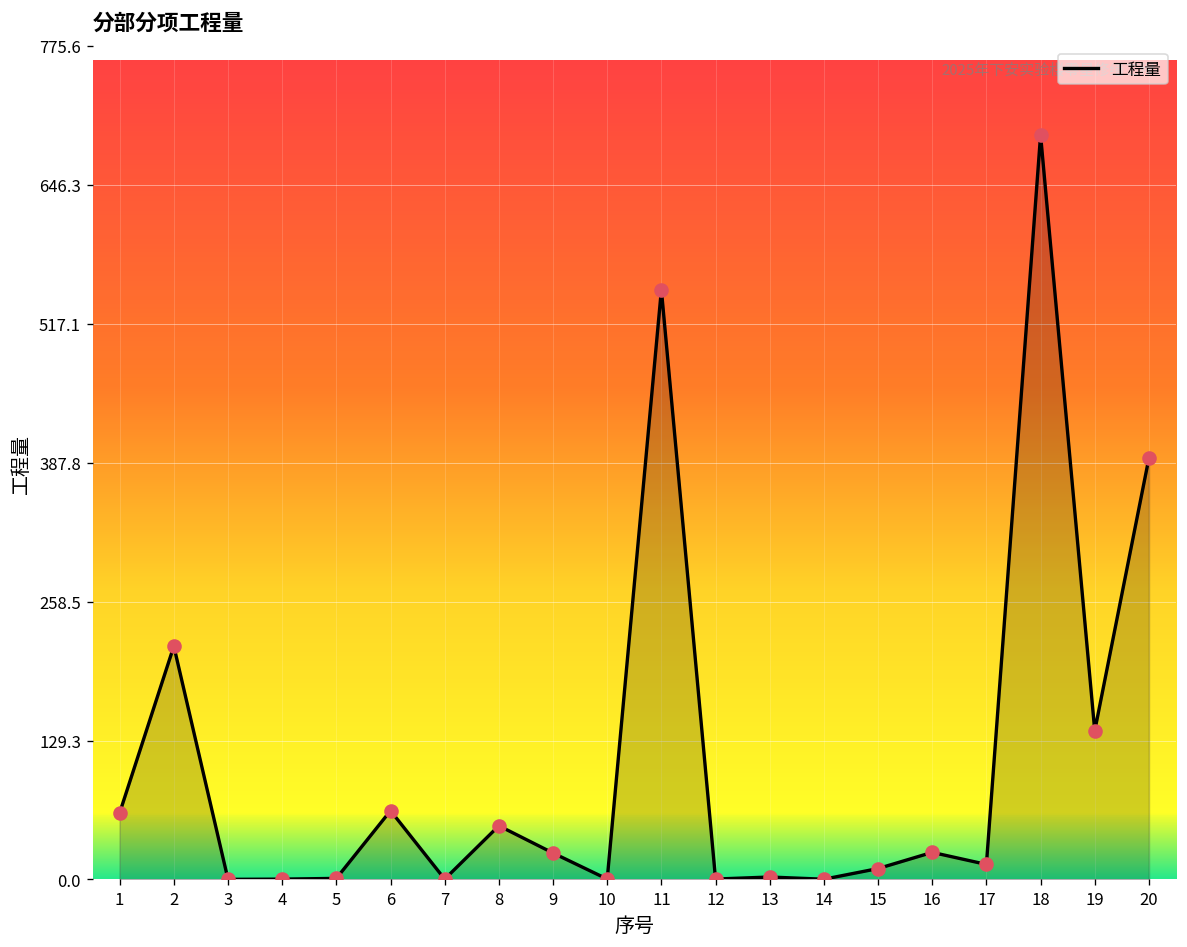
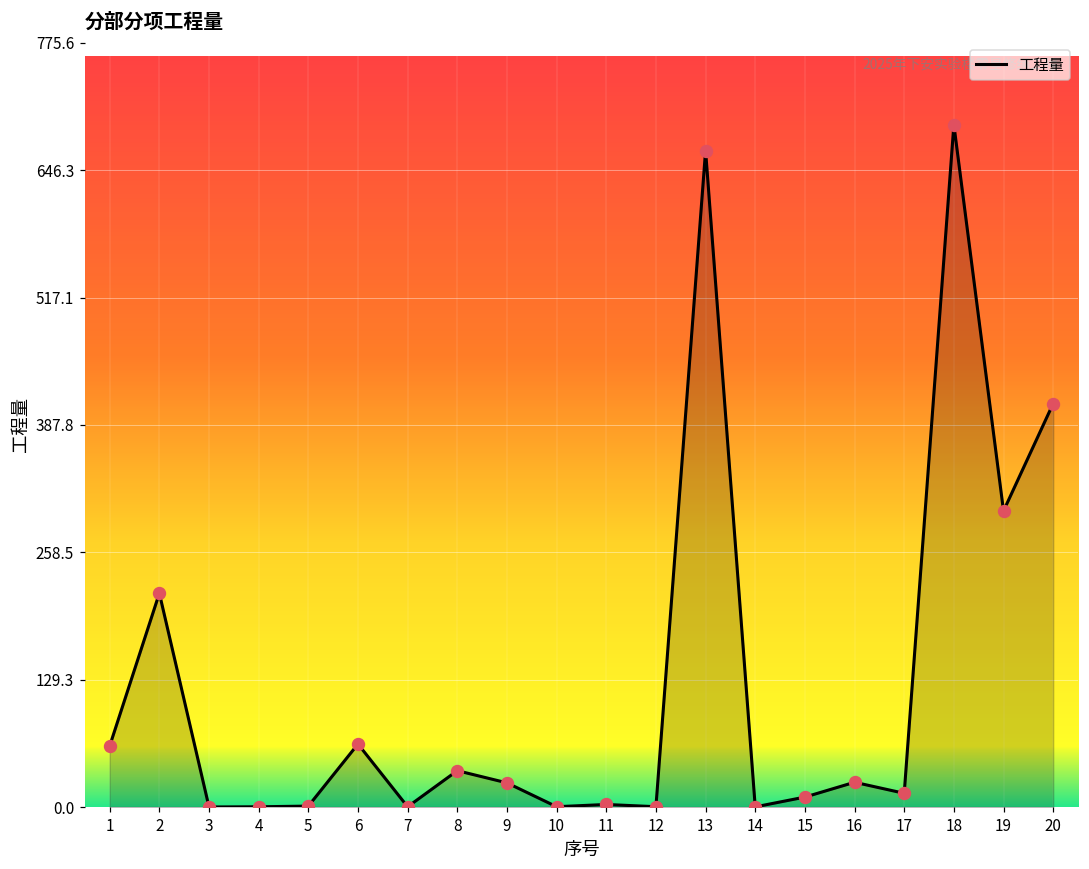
8: 50 -> 40
11: 550 -> 0
13: 0 -> 670
19: 140 -> 300
20: 390 -> 410
